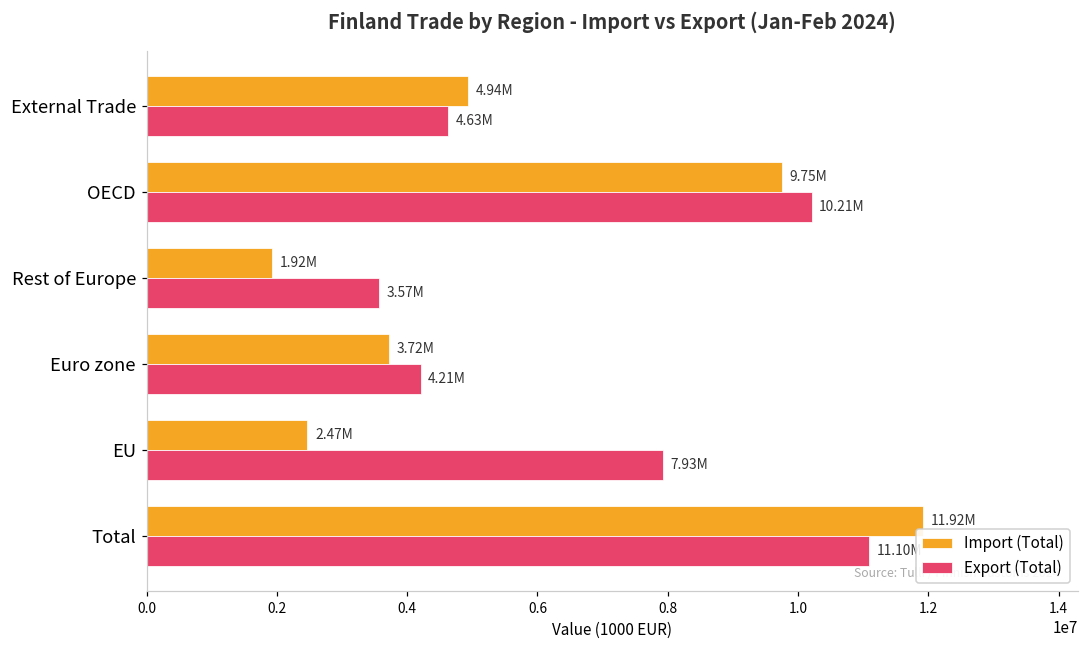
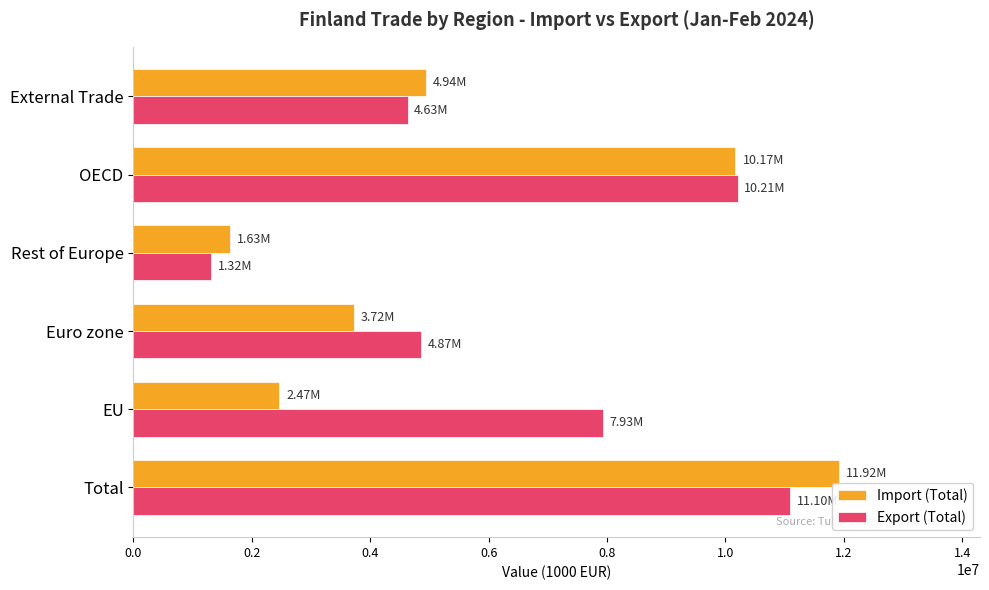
Import (Total), OECD: 9.75M -> 10.17M
Import (Total), Rest of Europe: 1.92M -> 1.63M
Export (Total), Rest of Europe: 3.57M -> 1.32M
Export (Total), Euro zone: 4.21M -> 4.87M
